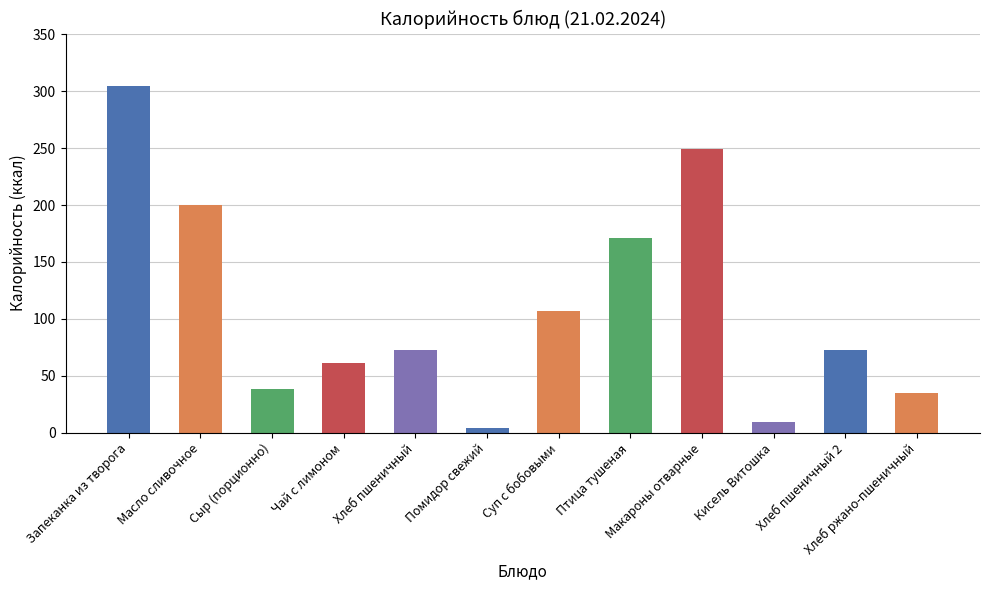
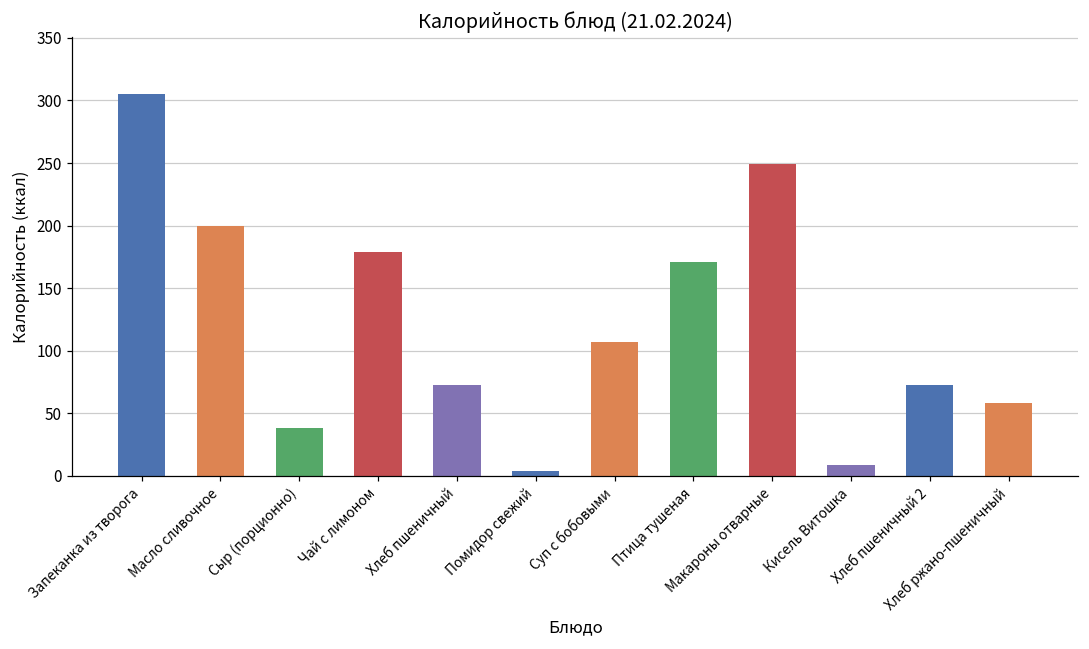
Чай с лимоном: 61 -> 179
Хлеб ржано-пшеничный: 35 -> 58
